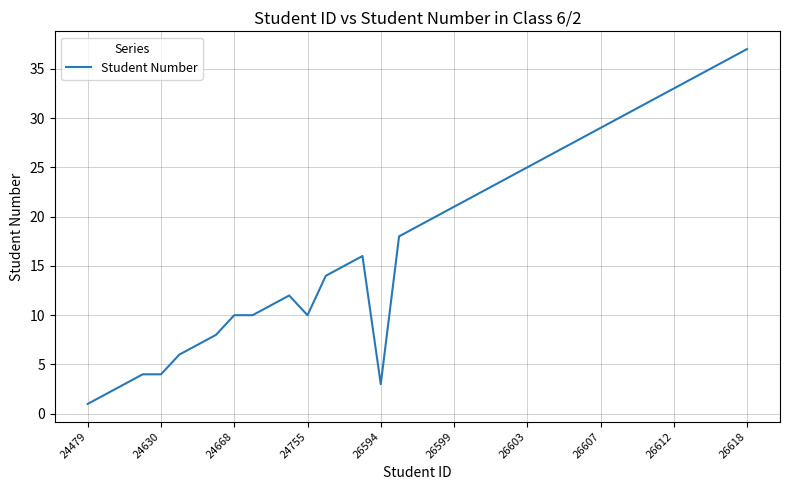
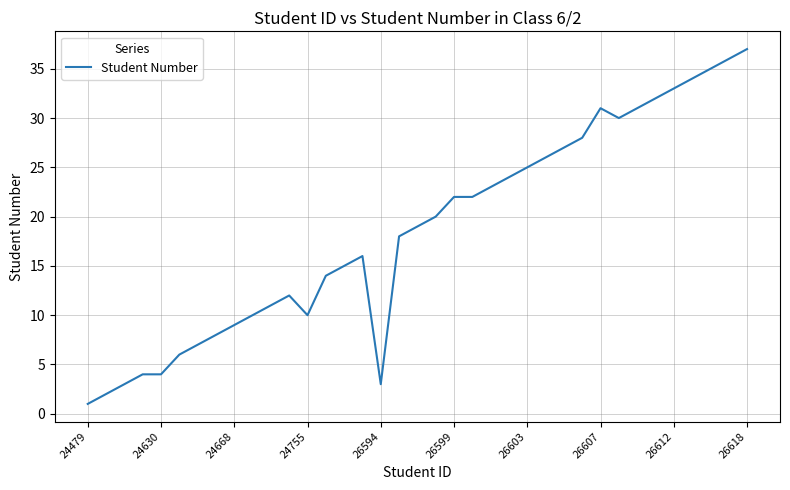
24668: 10 -> 9
26599: 21 -> 22
26607: 29 -> 31
